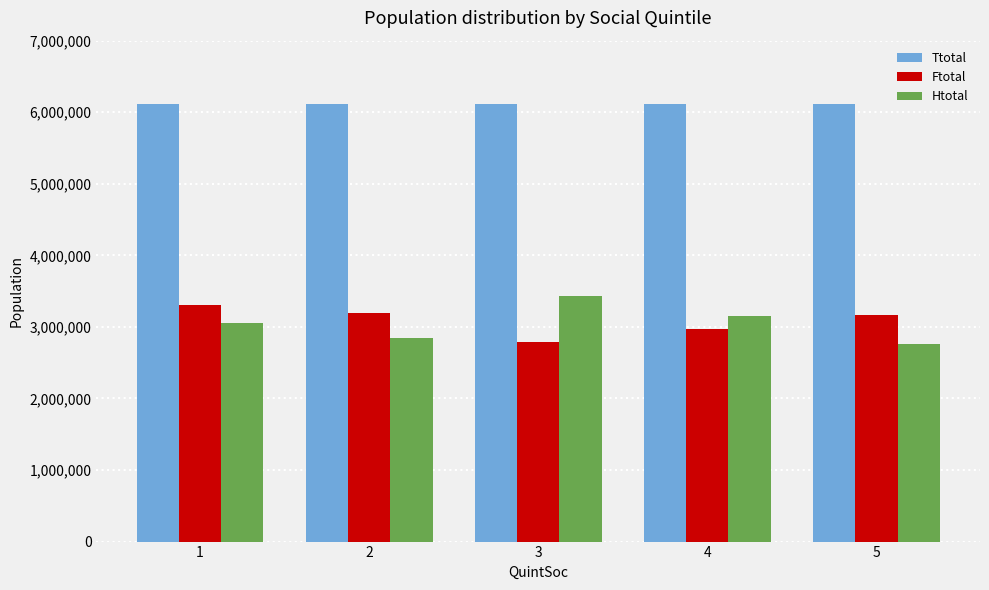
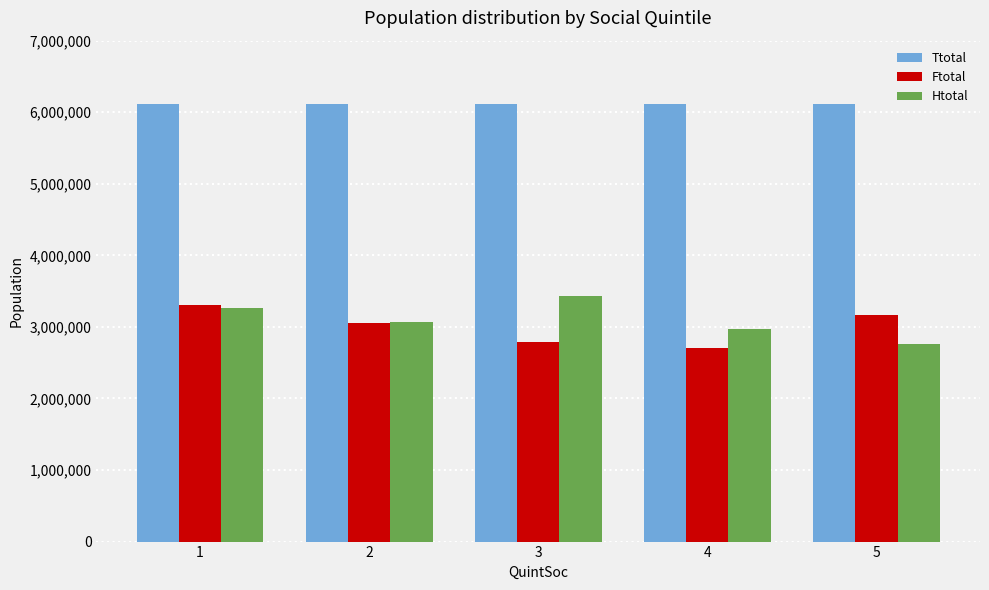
Htotal, 1: 3,100,000 -> 3,300,000
Ftotal, 2: 3,200,000 -> 3,000,000
Htotal, 2: 2,800,000 -> 3,100,000
Ftotal, 4: 3,000,000 -> 2,700,000
Htotal, 4: 3,200,000 -> 3,000,000
